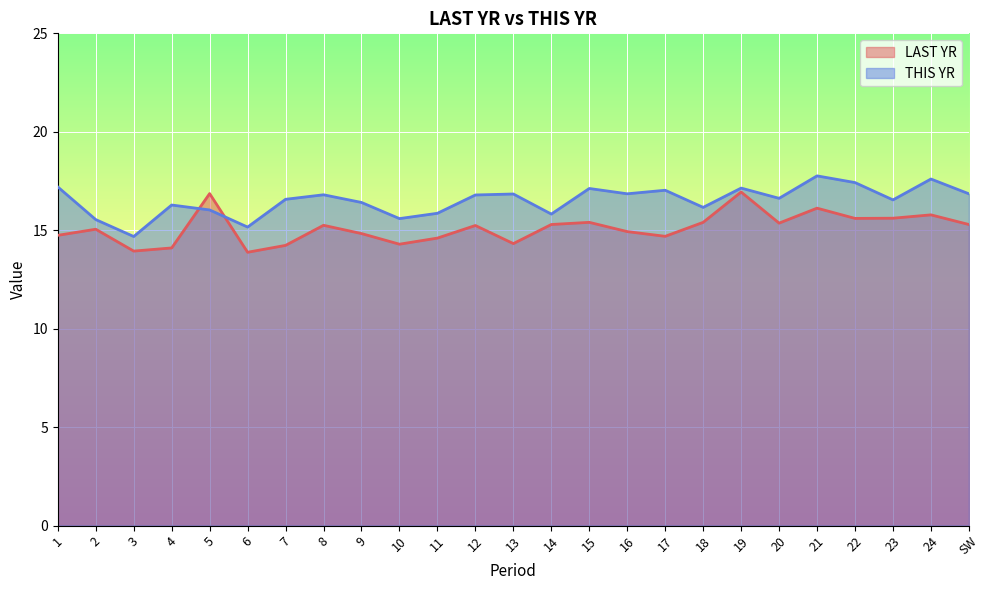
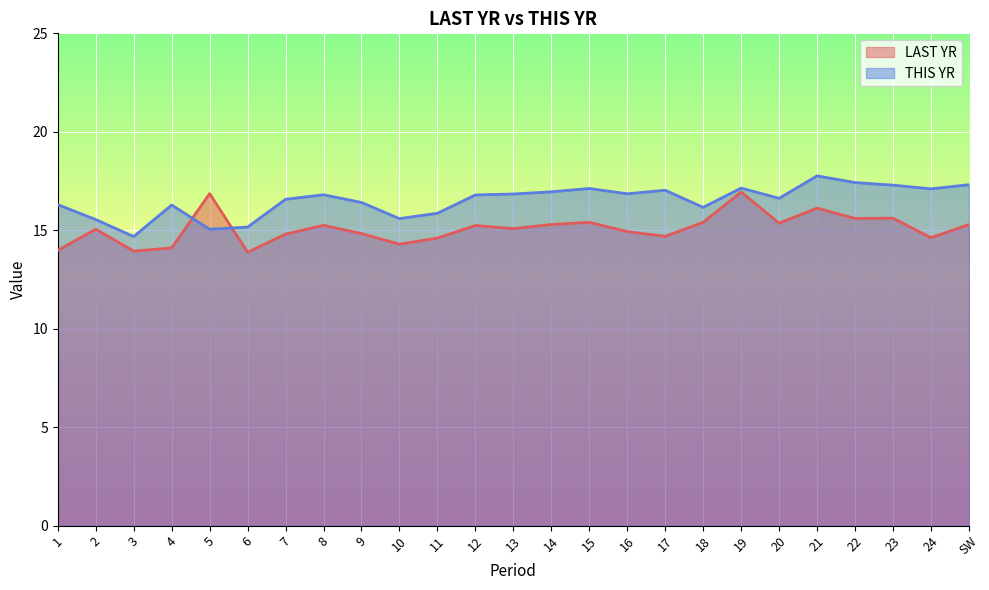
LAST YR, 1: 14.7 -> 14.0
THIS YR, 1: 17.2 -> 16.3
THIS YR, 5: 16.0 -> 15.1
LAST YR, 7: 14.2 -> 14.8
LAST YR, 13: 14.3 -> 15.1
THIS YR, 14: 15.8 -> 17.0
THIS YR, 23: 16.5 -> 17.3
LAST YR, 24: 15.8 -> 14.6
THIS YR, 24: 17.6 -> 17.1
THIS YR, SW: 16.9 -> 17.3
